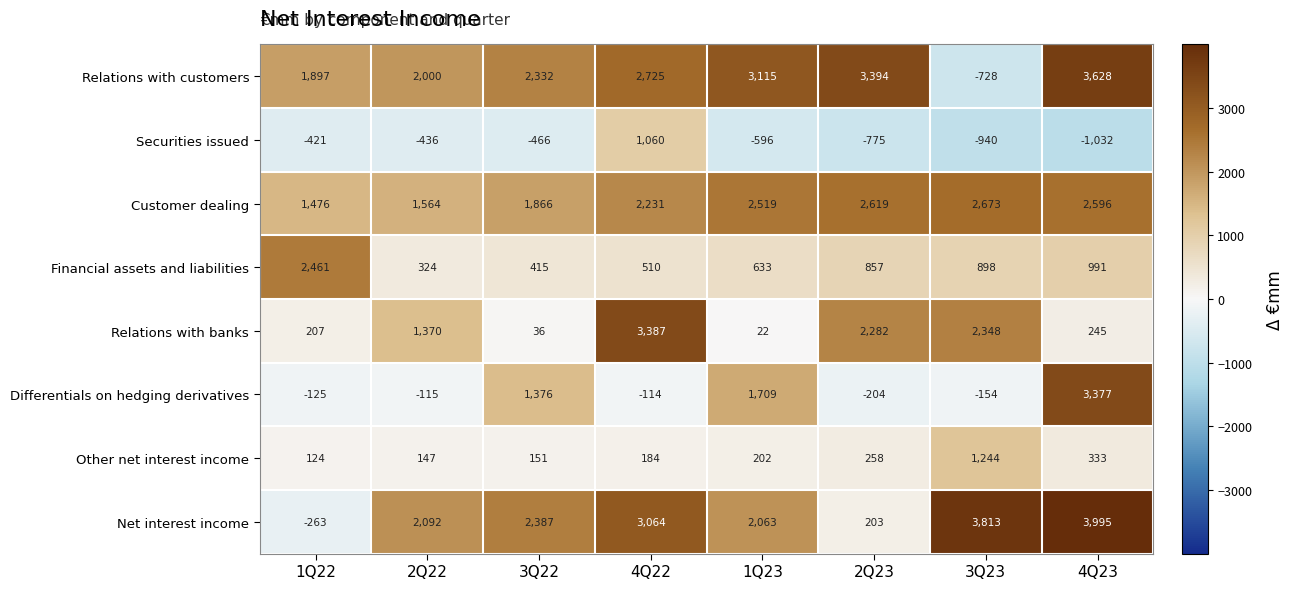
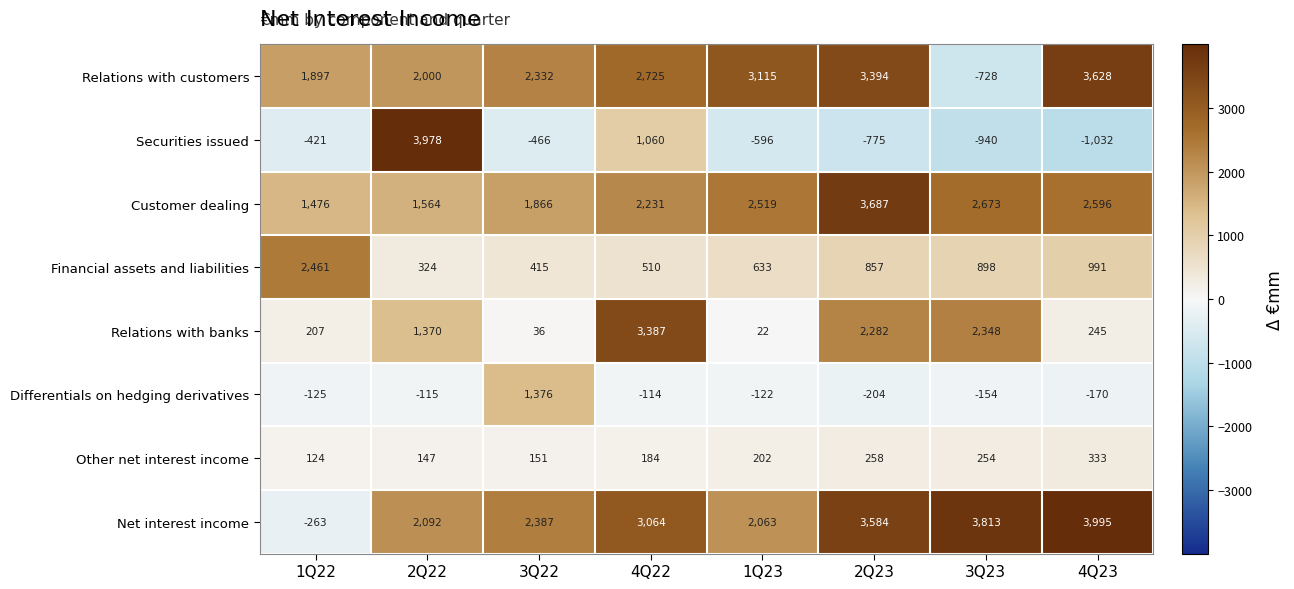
Securities issued, 2Q22: -436 -> 3,978
Customer dealing, 2Q23: 2,619 -> 3,687
Differentials on hedging derivatives, 1Q23: 1,709 -> -122
Differentials on hedging derivatives, 4Q23: 3,377 -> -170
Other net interest income, 3Q23: 1,244 -> 254
Net interest income, 2Q23: 203 -> 3,584
